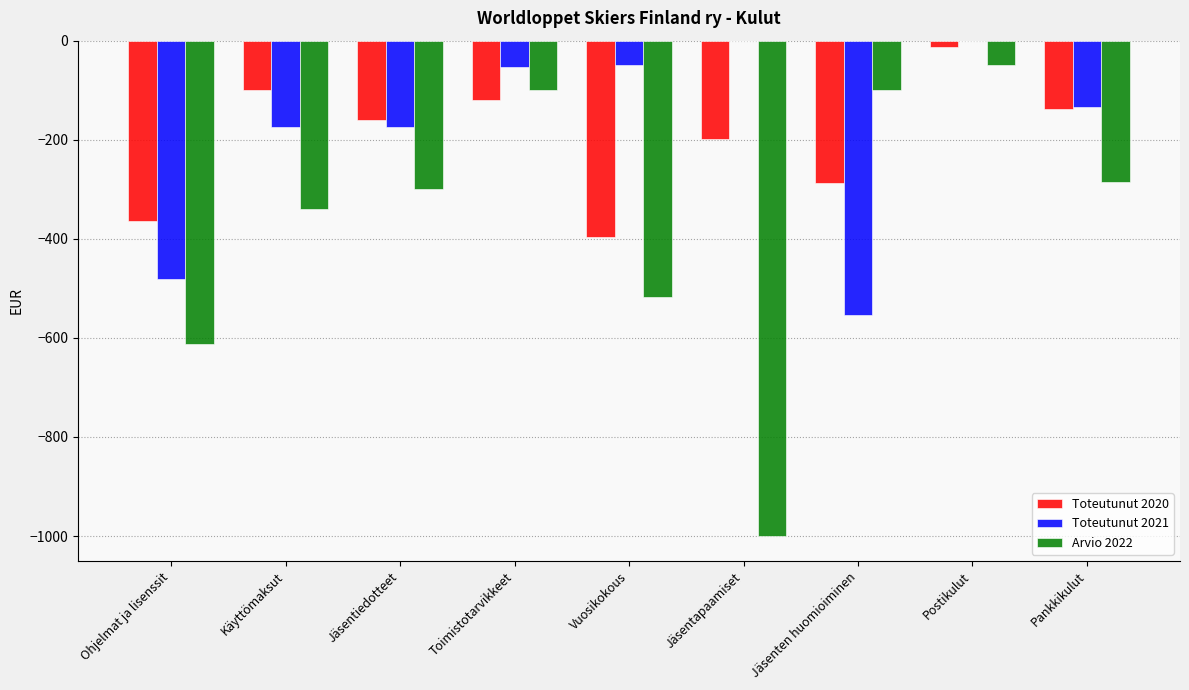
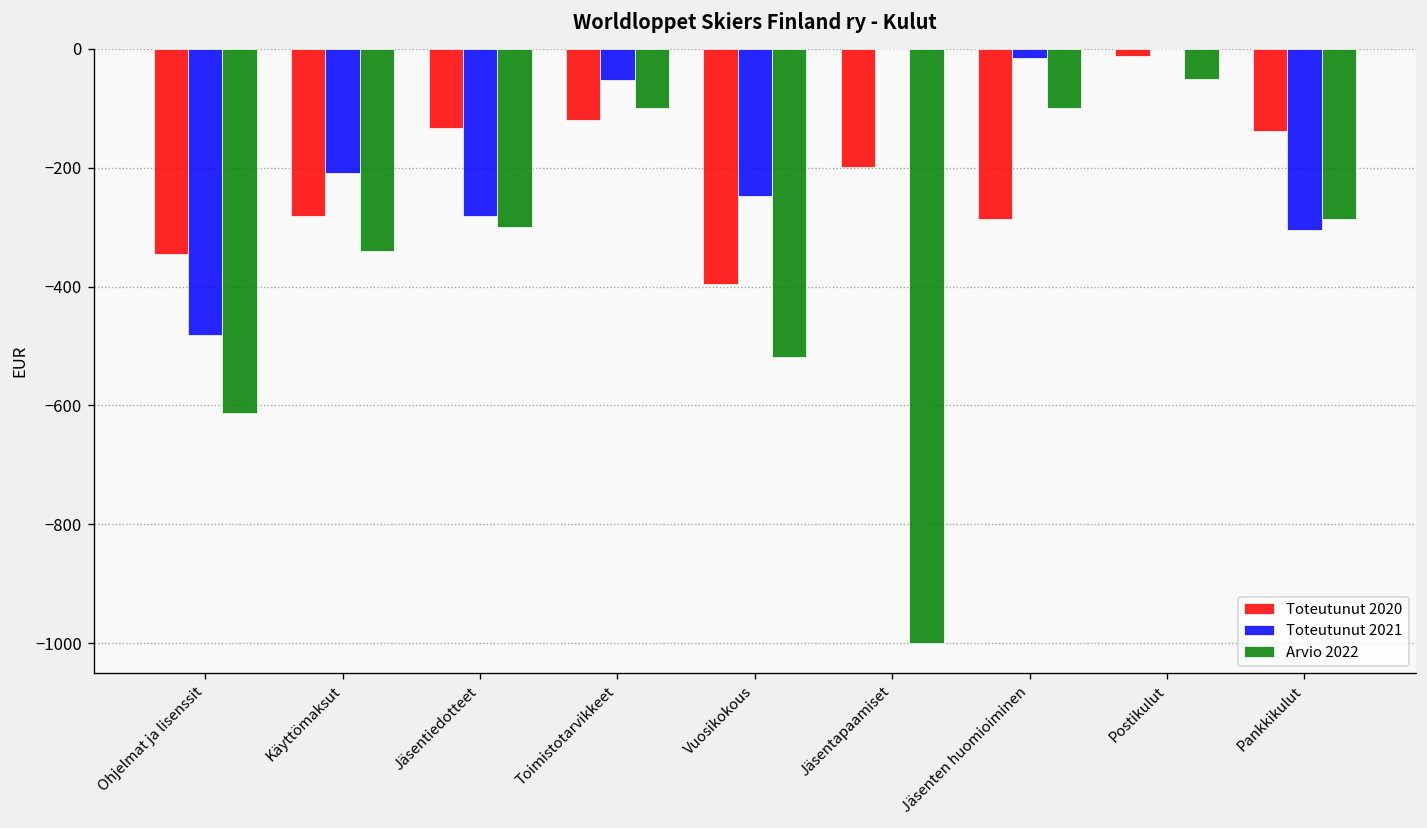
Toteutunut 2020, Ohjelmat ja lisenssit: -360 -> -350
Toteutunut 2020, Käyttömaksut: -100 -> -280
Toteutunut 2021, Käyttömaksut: -170 -> -210
Toteutunut 2020, Jäsentiedotteet: -160 -> -130
Toteutunut 2021, Jäsentiedotteet: -180 -> -280
Toteutunut 2021, Vuosikokous: -50 -> -250
Toteutunut 2021, Jäsenten huomioiminen: -550 -> -20
Toteutunut 2021, Pankkikulut: -130 -> -300
